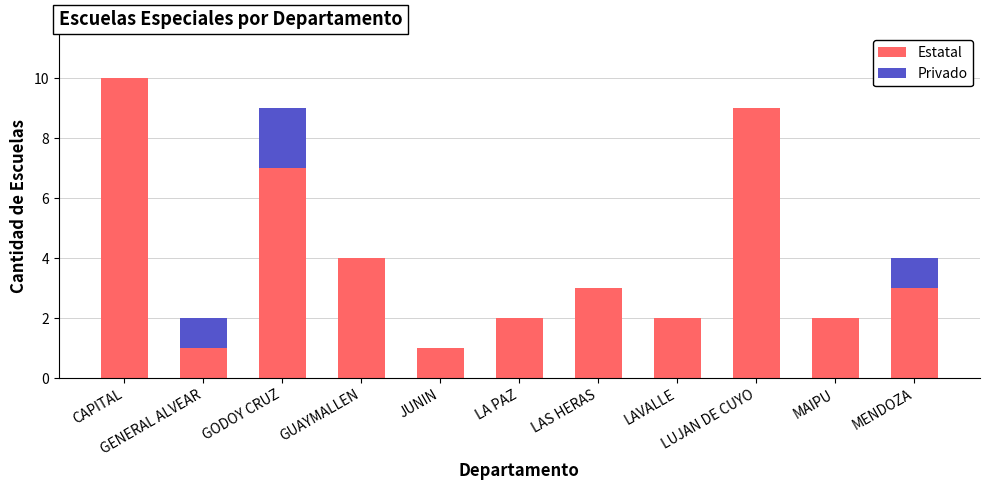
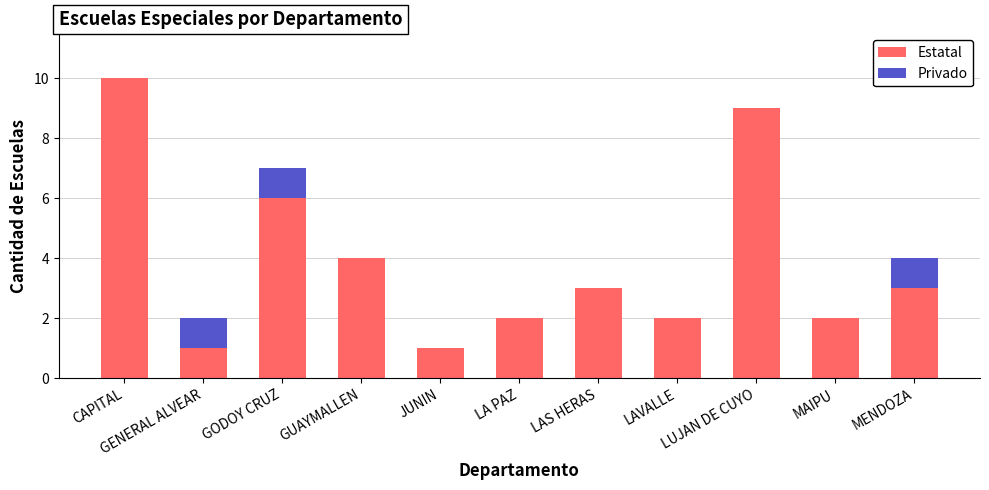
Estatal, GODOY CRUZ: 7 -> 6
Privado, GODOY CRUZ: 2 -> 1
